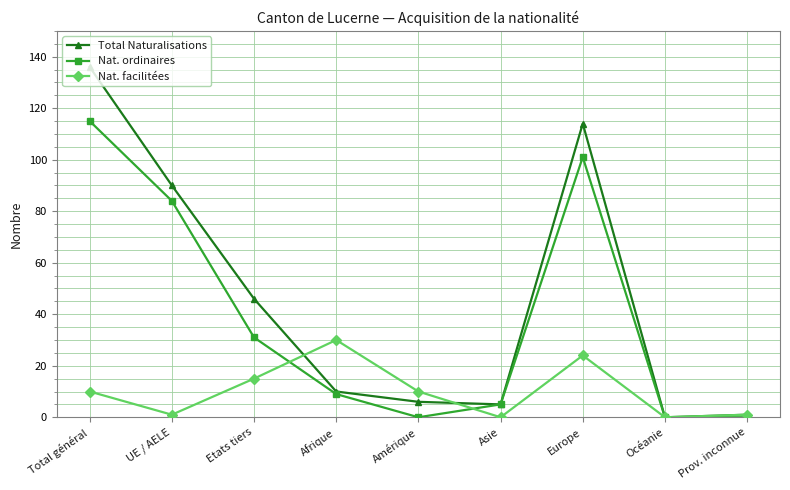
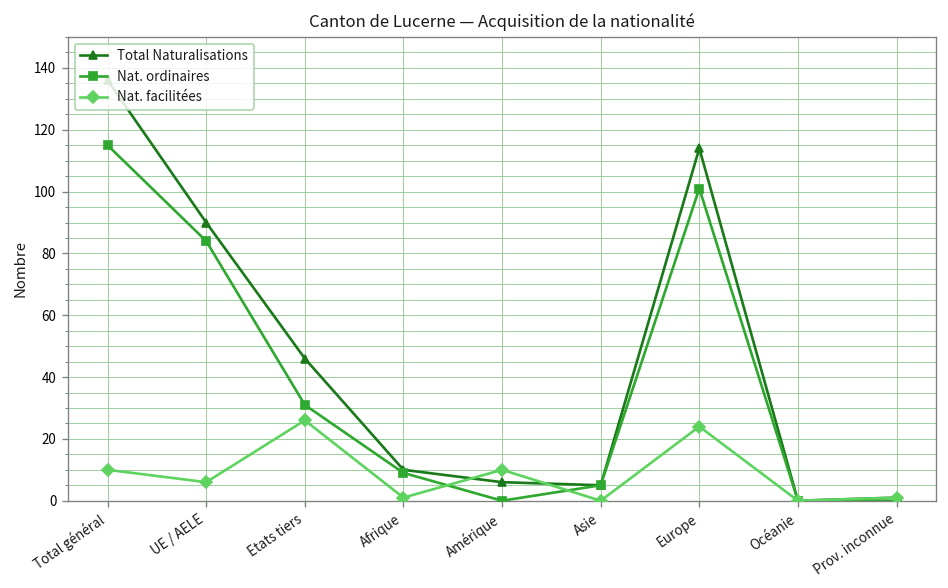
Nat. facilitées, UE / AELE: 1 -> 6
Nat. facilitées, Etats tiers: 15 -> 26
Nat. facilitées, Afrique: 30 -> 1
